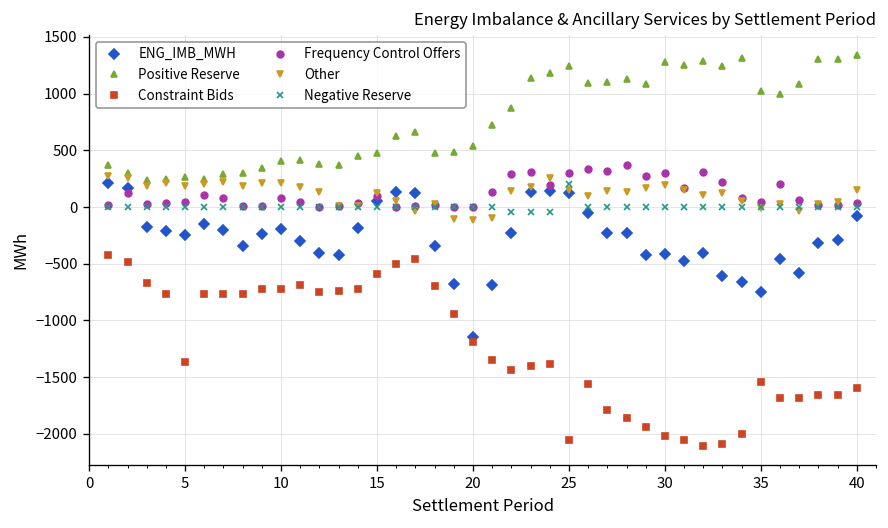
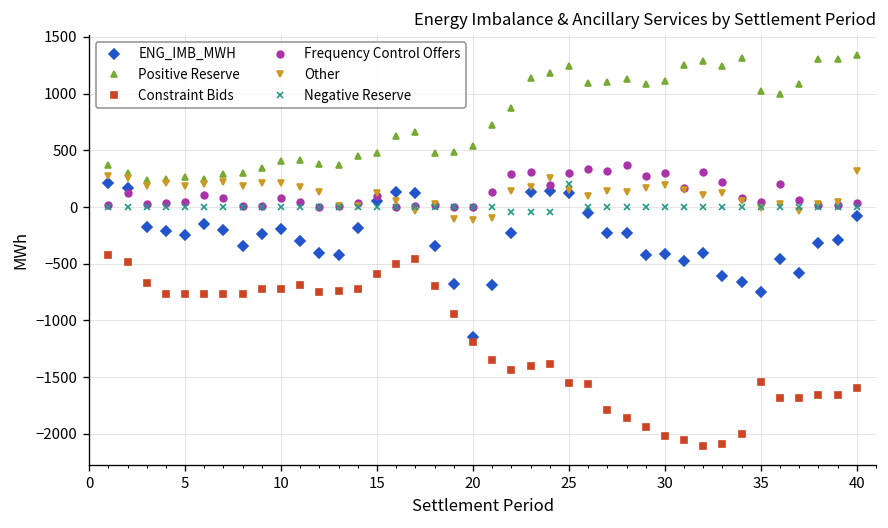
Constraint Bids, 5: -1400 -> -800
Constraint Bids, 25: -2100 -> -1600
Positive Reserve, 30: 1300 -> 1100
Other, 40: 100 -> 300
